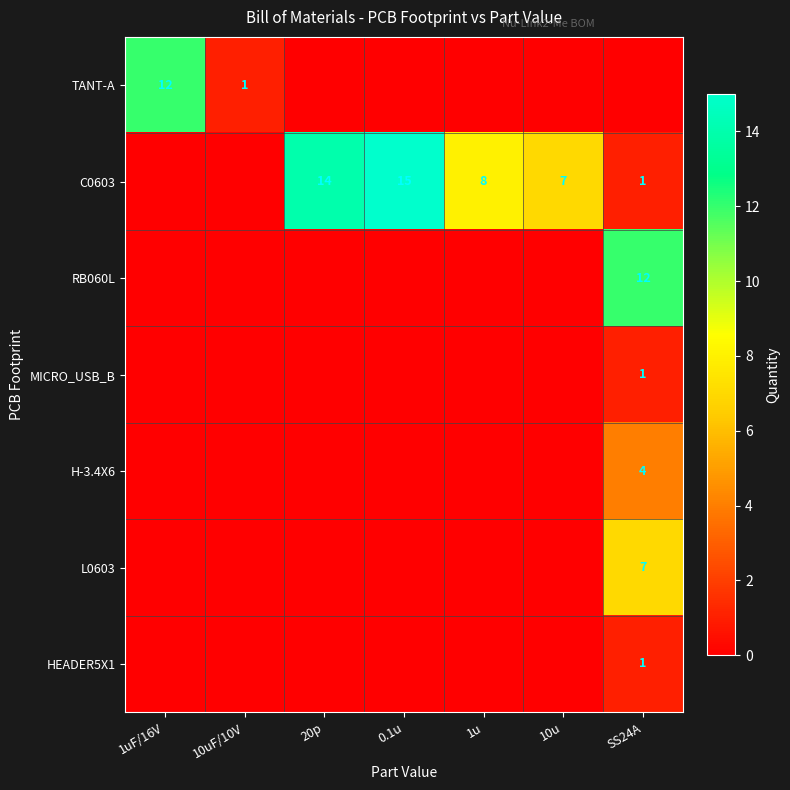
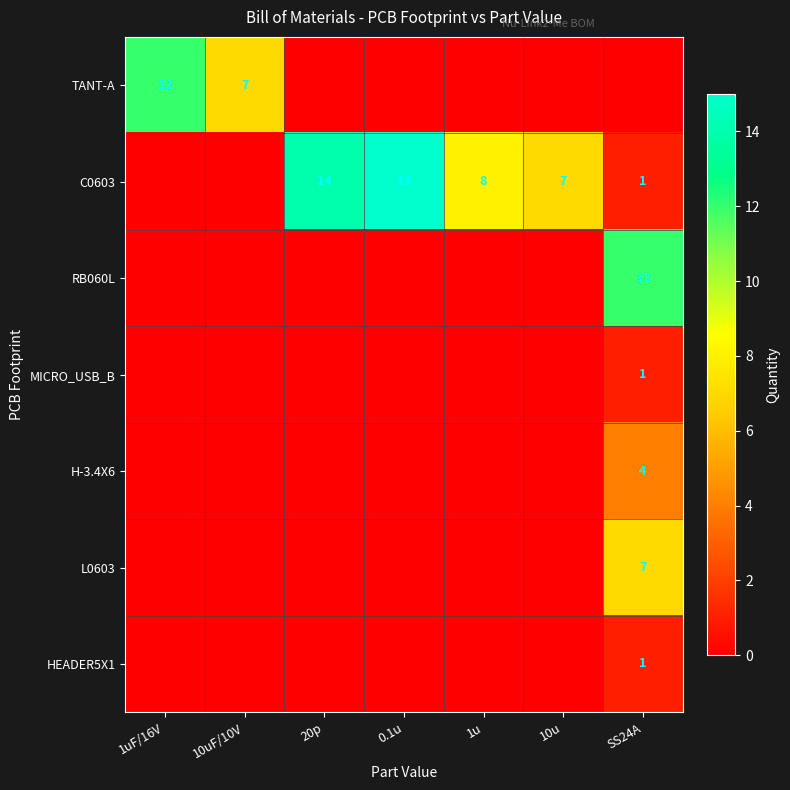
TANT-A, 10uF/10V: 1 -> 7
